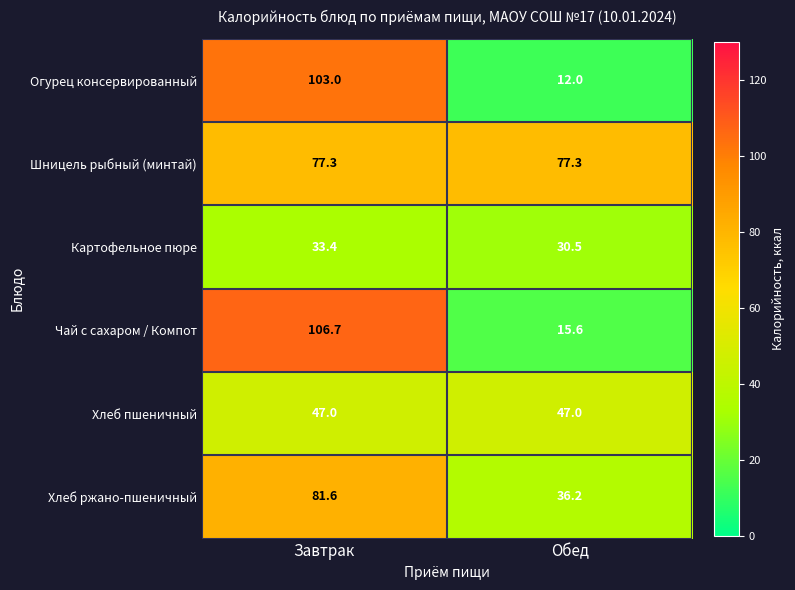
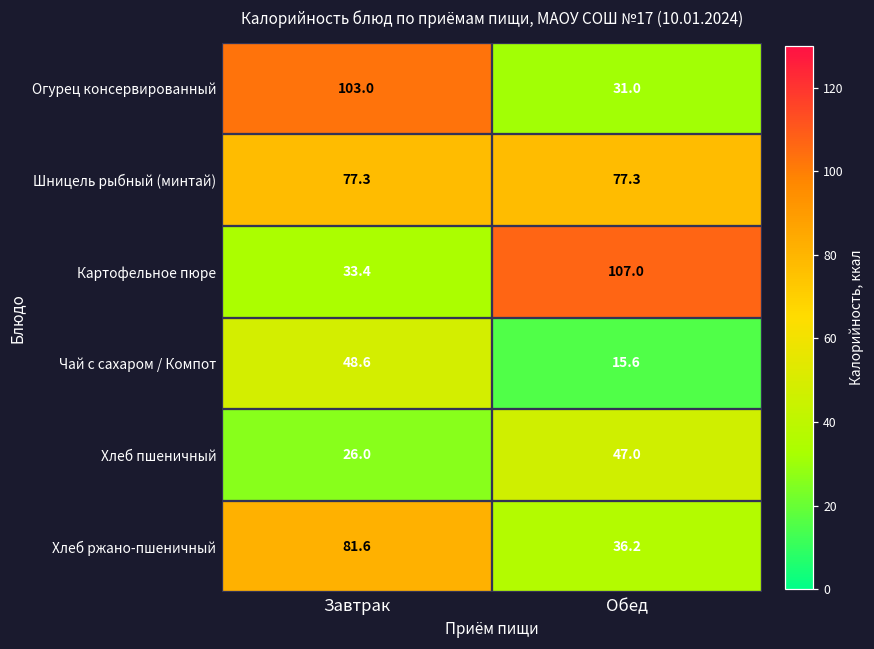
Огурец консервированный, Обед: 12.0 -> 31.0
Картофельное пюре, Обед: 30.5 -> 107.0
Чай с сахаром / Компот, Завтрак: 106.7 -> 48.6
Хлеб пшеничный, Завтрак: 47.0 -> 26.0
